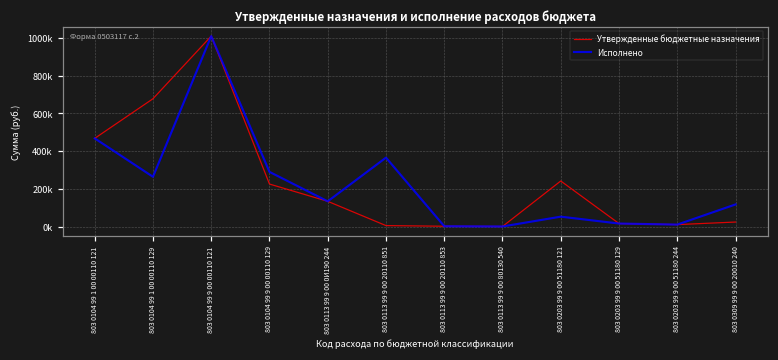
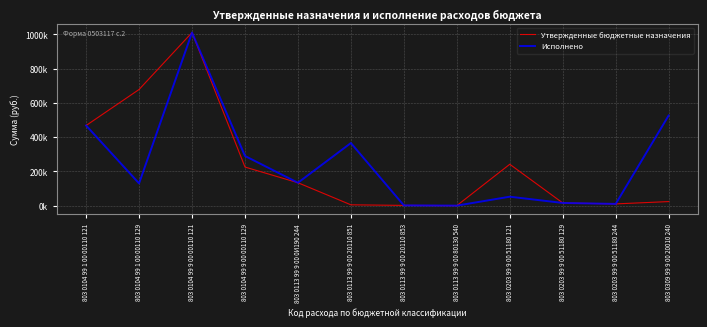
Исполнено, 803 0104 99 1 00 00110 129: 260000 -> 130000
Исполнено, 803 0309 99 9 00 20010 240: 120000 -> 530000
